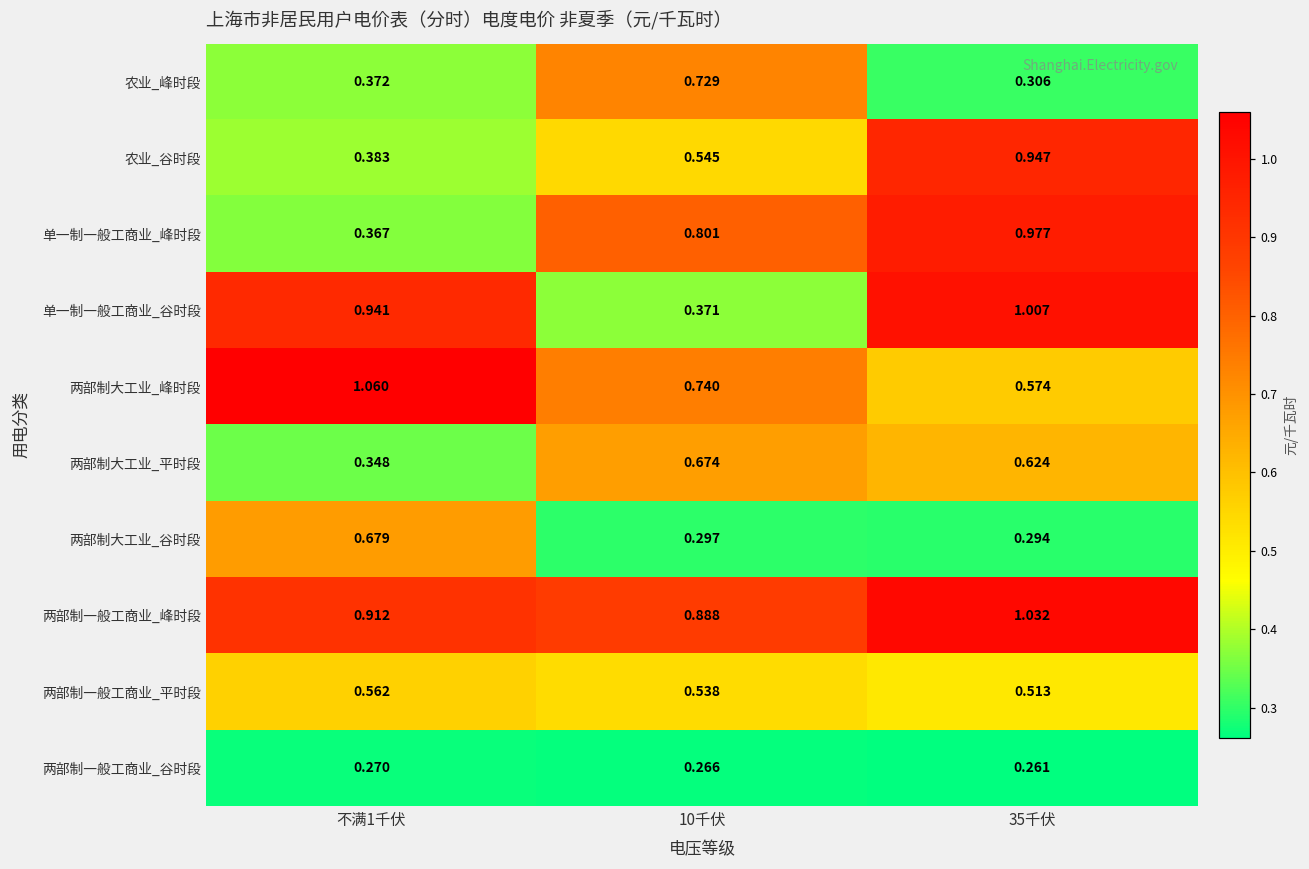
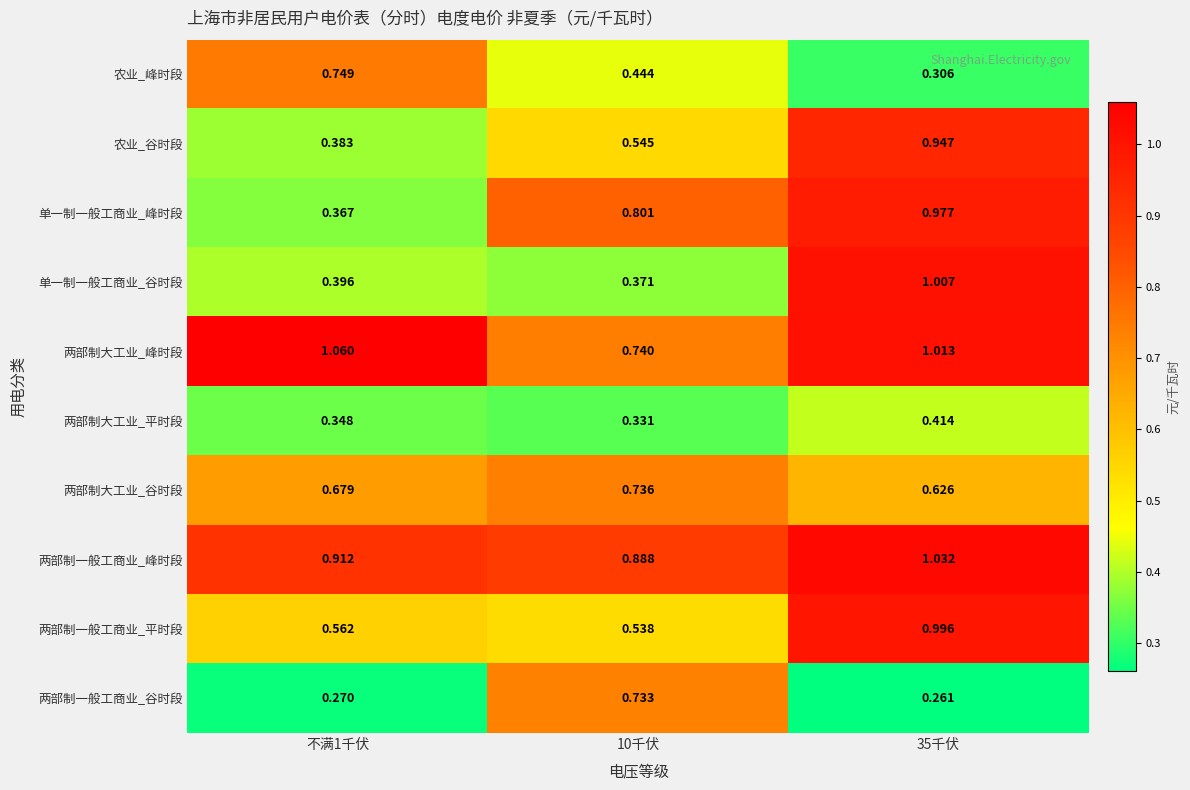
农业_峰时段, 不满1千伏: 0.372 -> 0.749
农业_峰时段, 10千伏: 0.729 -> 0.444
单一制一般工商业_谷时段, 不满1千伏: 0.941 -> 0.396
两部制大工业_峰时段, 35千伏: 0.574 -> 1.013
两部制大工业_平时段, 10千伏: 0.674 -> 0.331
两部制大工业_平时段, 35千伏: 0.624 -> 0.414
两部制大工业_谷时段, 10千伏: 0.297 -> 0.736
两部制大工业_谷时段, 35千伏: 0.294 -> 0.626
两部制一般工商业_平时段, 35千伏: 0.513 -> 0.996
两部制一般工商业_谷时段, 10千伏: 0.266 -> 0.733
